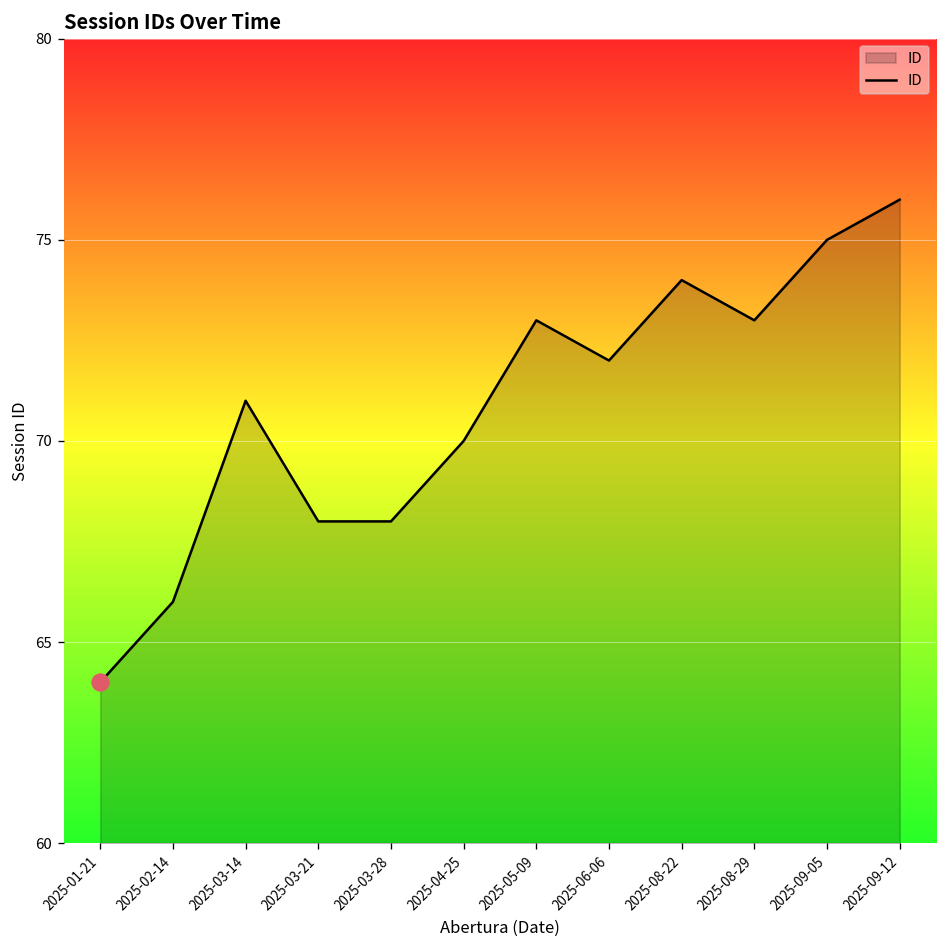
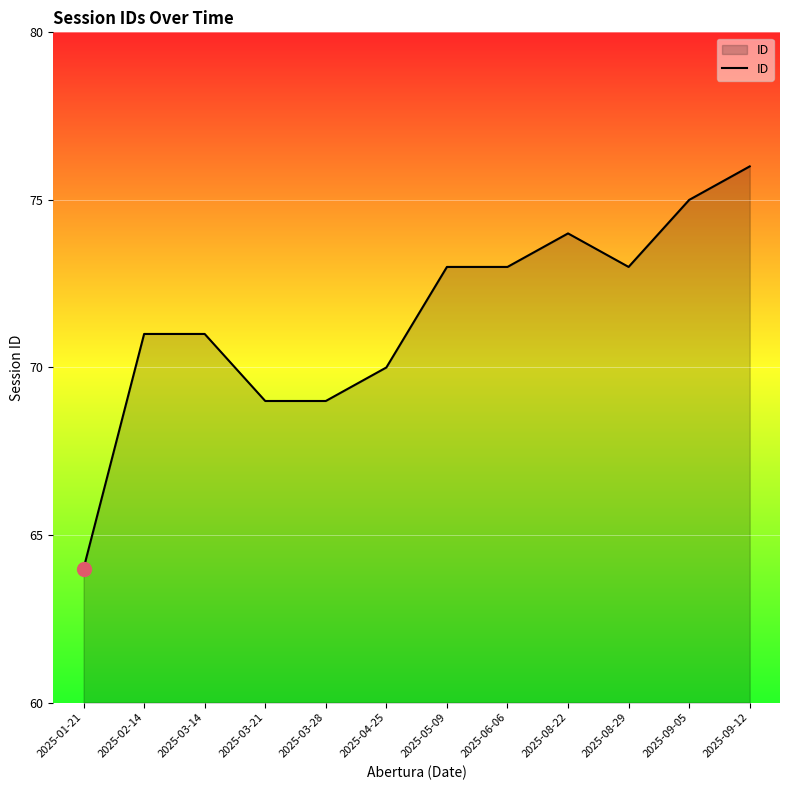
ID, 2025-02-14: 66 -> 71
ID, 2025-03-21: 68 -> 69
ID, 2025-03-28: 68 -> 69
ID, 2025-06-06: 72 -> 73
